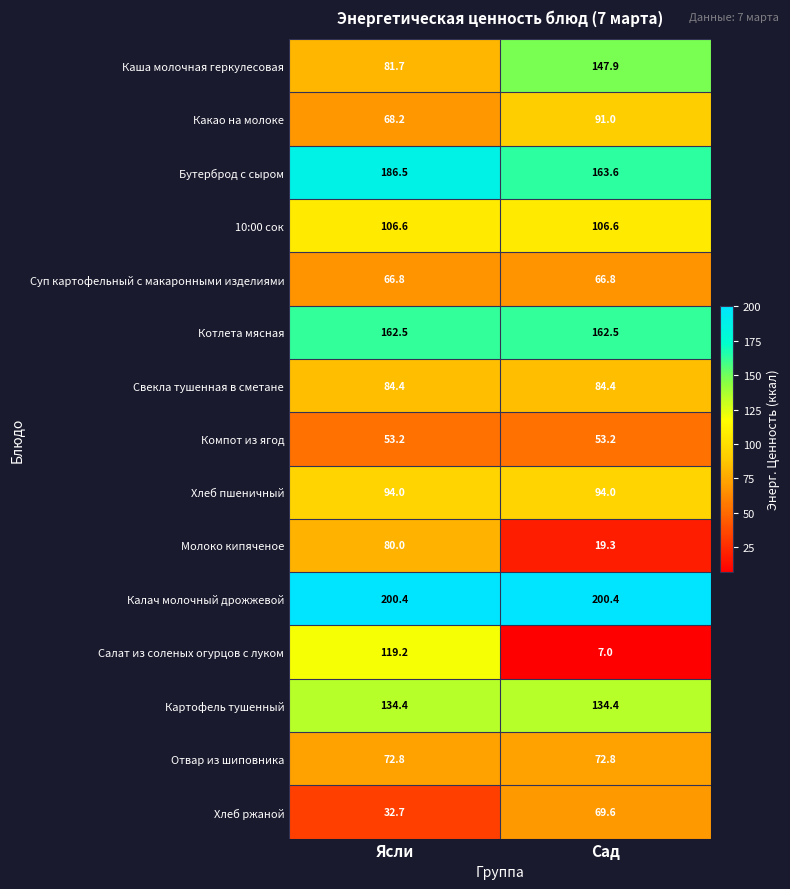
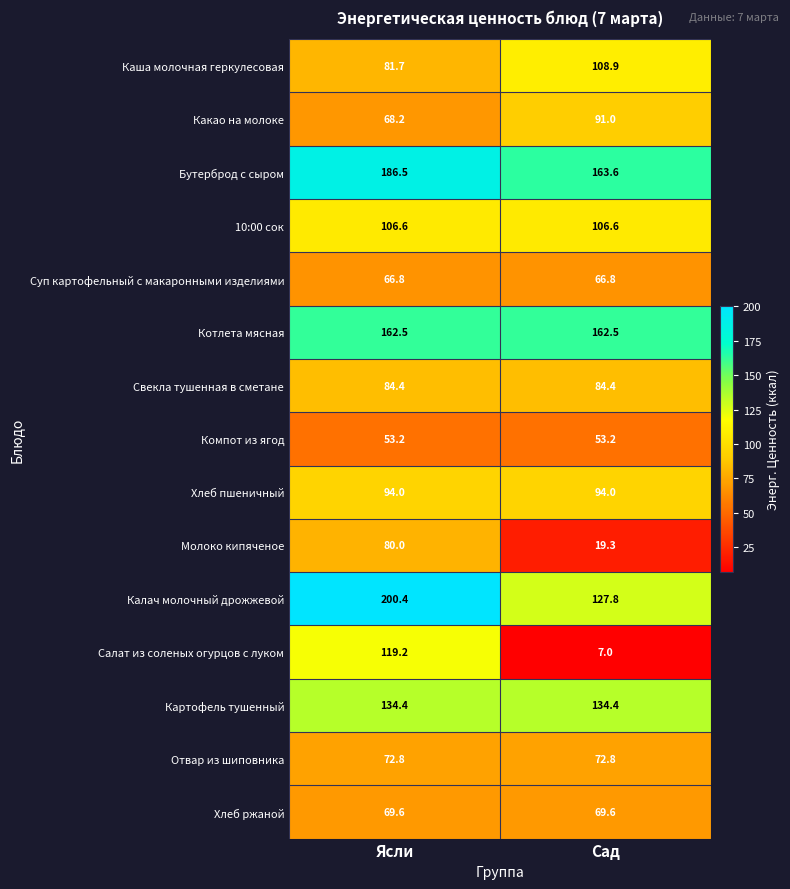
Каша молочная геркулесовая, Сад: 147.9 -> 108.9
Калач молочный дрожжевой, Сад: 200.4 -> 127.8
Хлеб ржаной, Ясли: 32.7 -> 69.6
